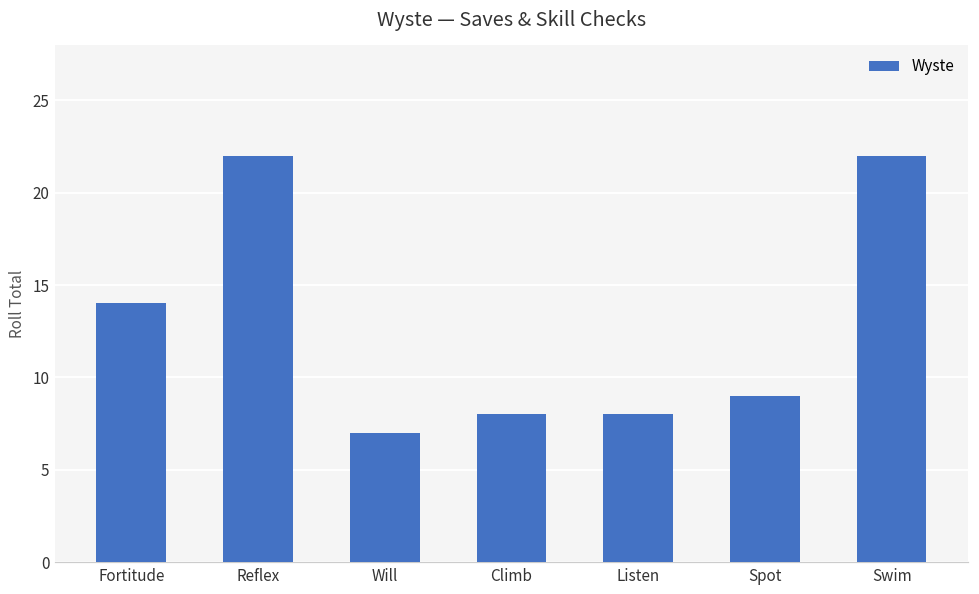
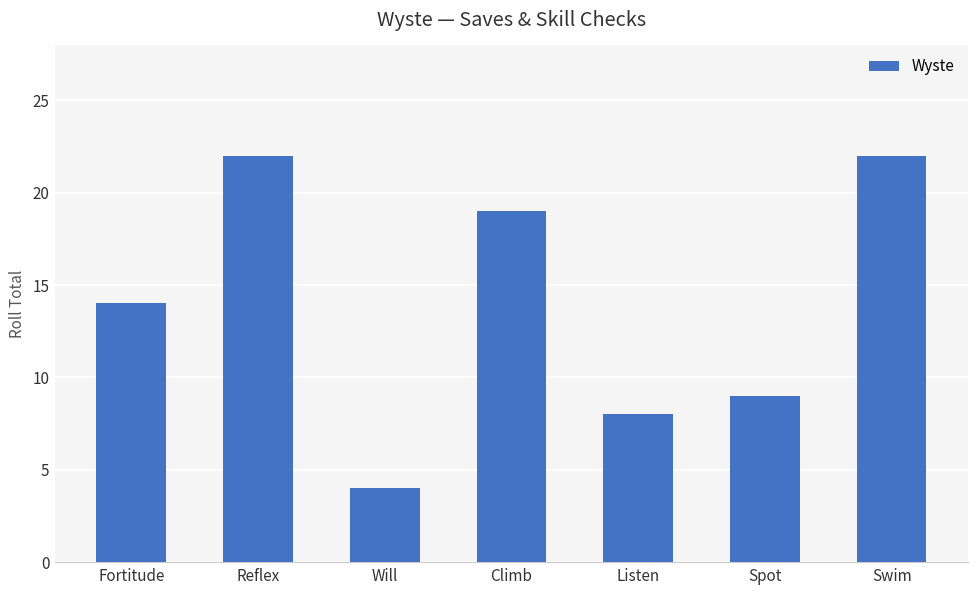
Will: 7 -> 4
Climb: 8 -> 19
